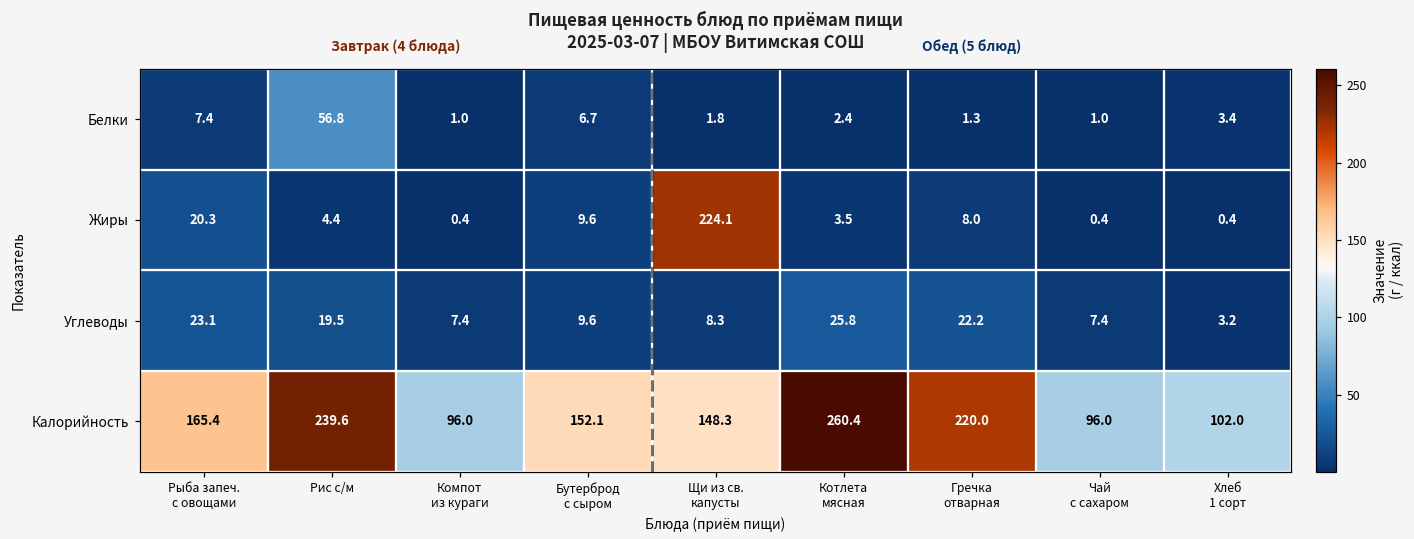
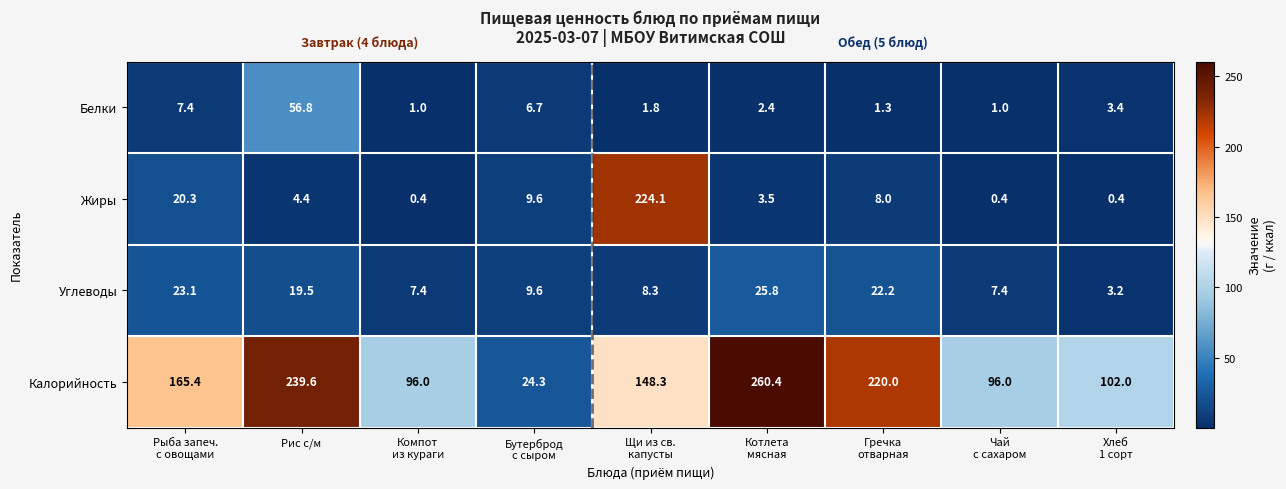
Калорийность, Бутерброд с сыром: 152.1 -> 24.3
